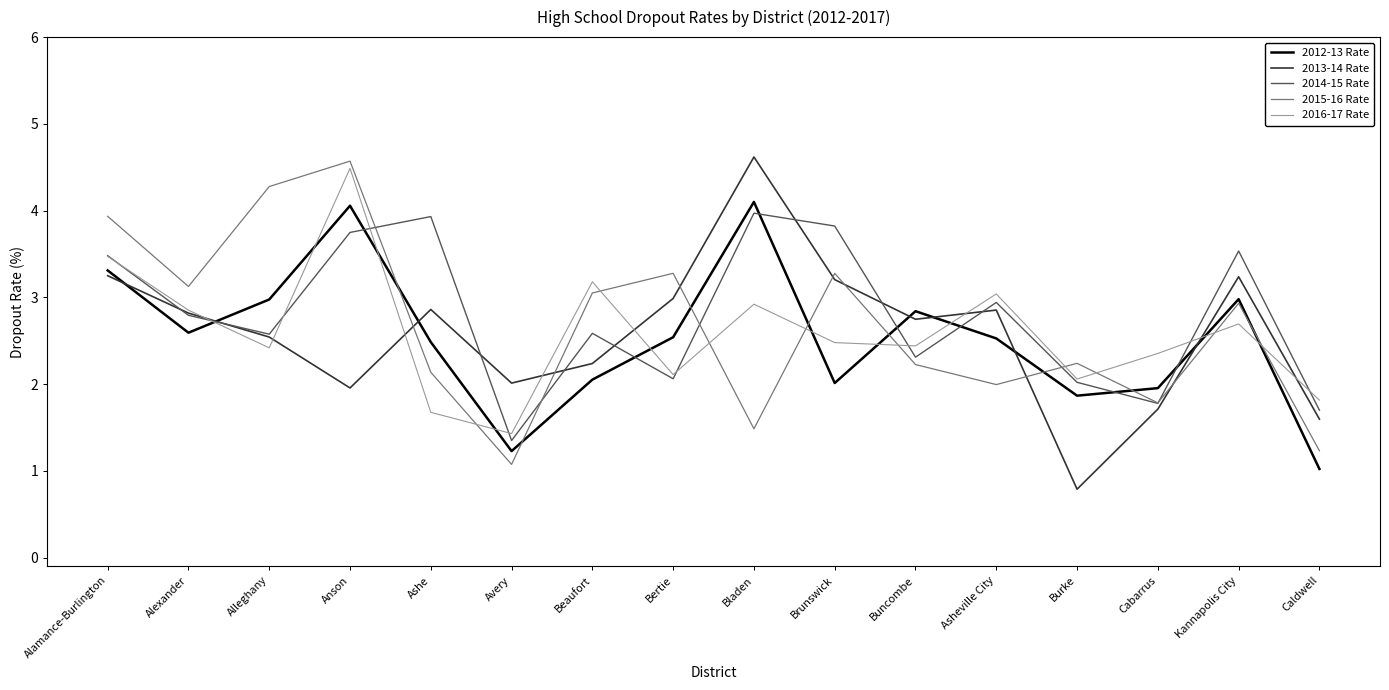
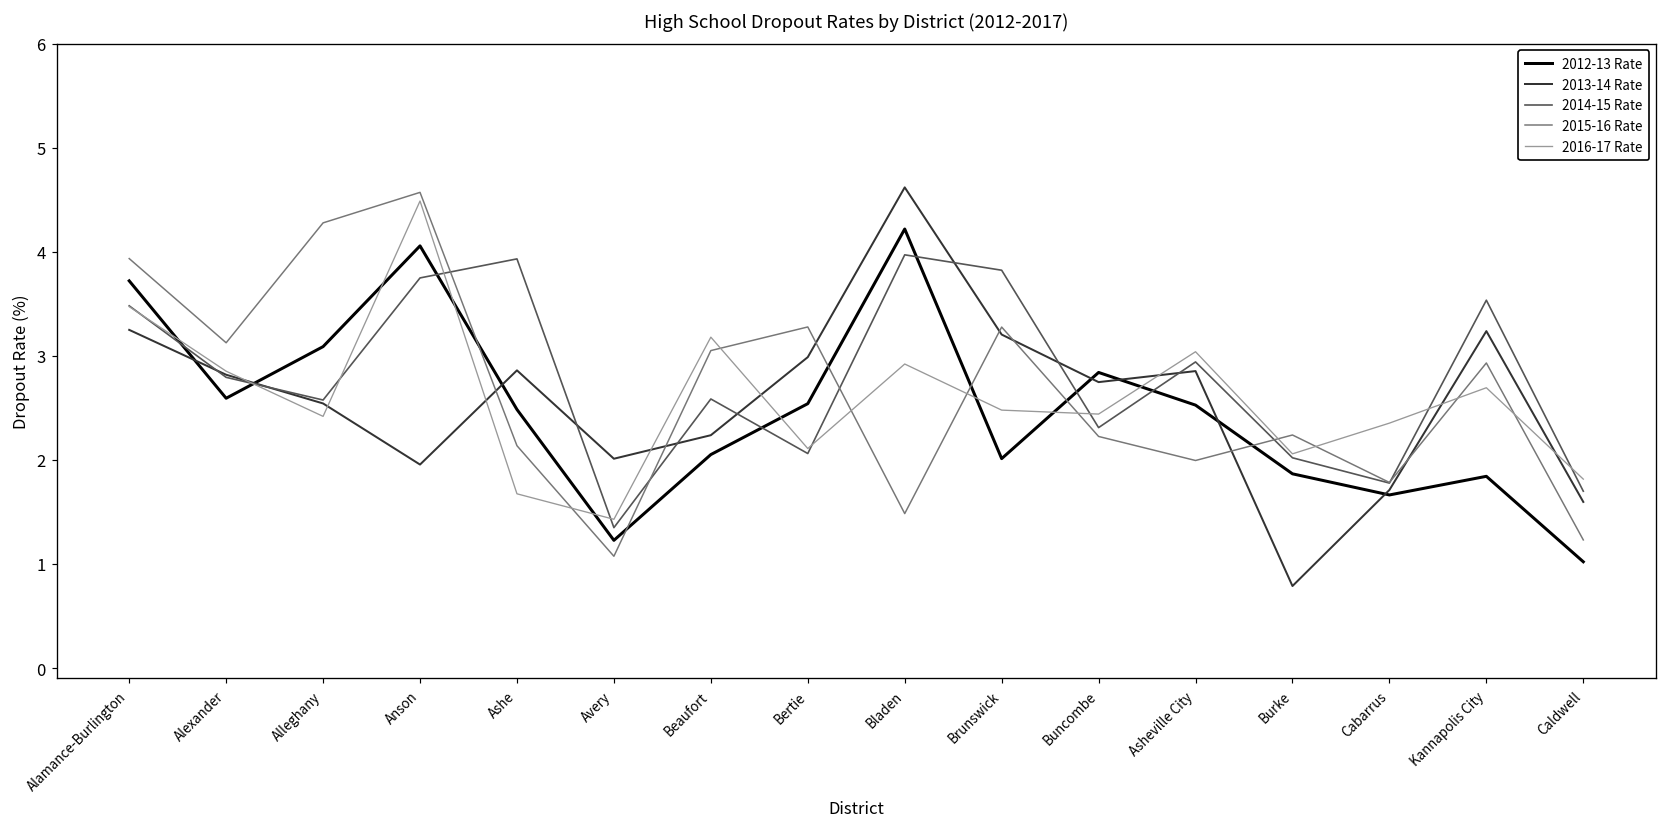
2012-13 Rate, Alamance-Burlington: 3.3 -> 3.7
2012-13 Rate, Alleghany: 3.0 -> 3.1
2012-13 Rate, Bladen: 4.1 -> 4.2
2012-13 Rate, Cabarrus: 2.0 -> 1.7
2012-13 Rate, Kannapolis City: 3.0 -> 1.8
